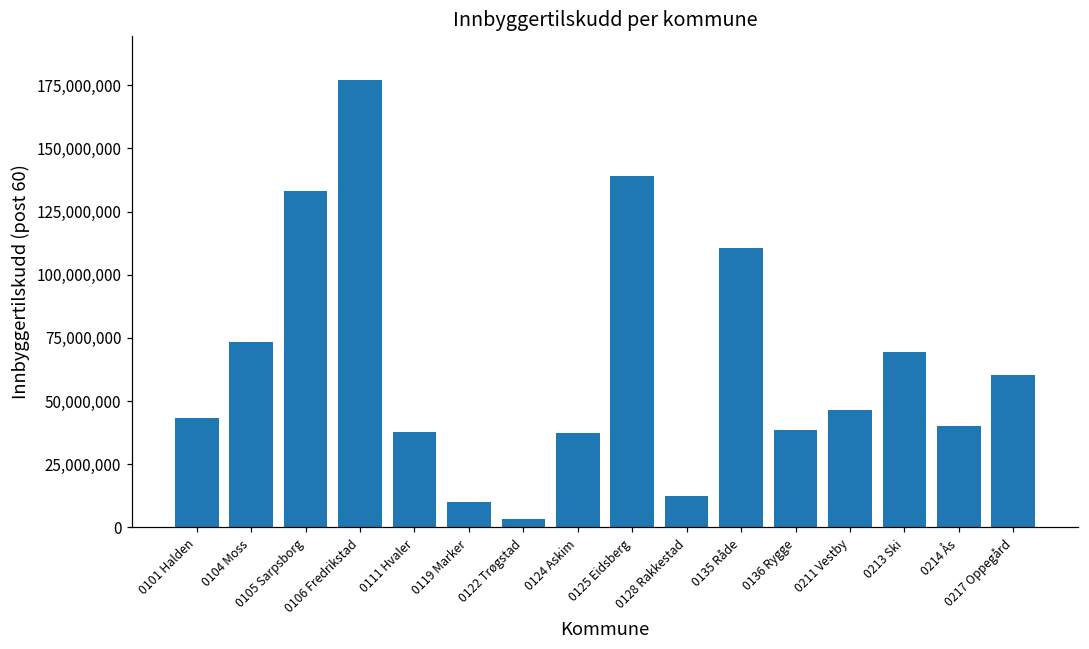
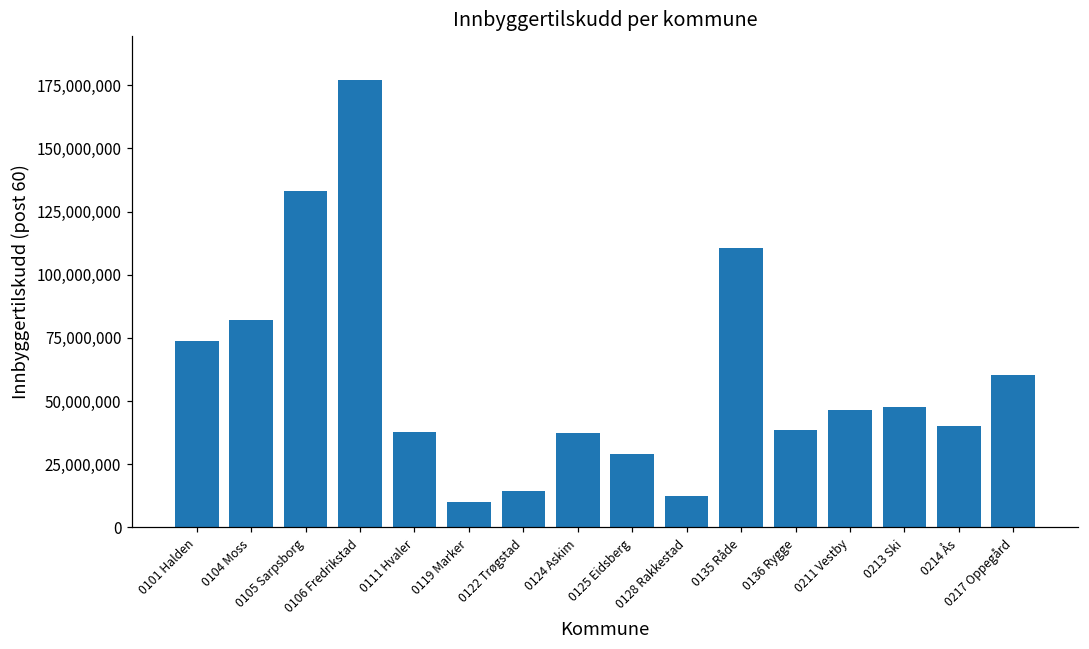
0101 Halden: 43,000,000 -> 74,000,000
0104 Moss: 73,000,000 -> 82,000,000
0122 Trøgstad: 3,000,000 -> 15,000,000
0125 Eidsberg: 139,000,000 -> 29,000,000
0213 Ski: 69,000,000 -> 47,000,000
